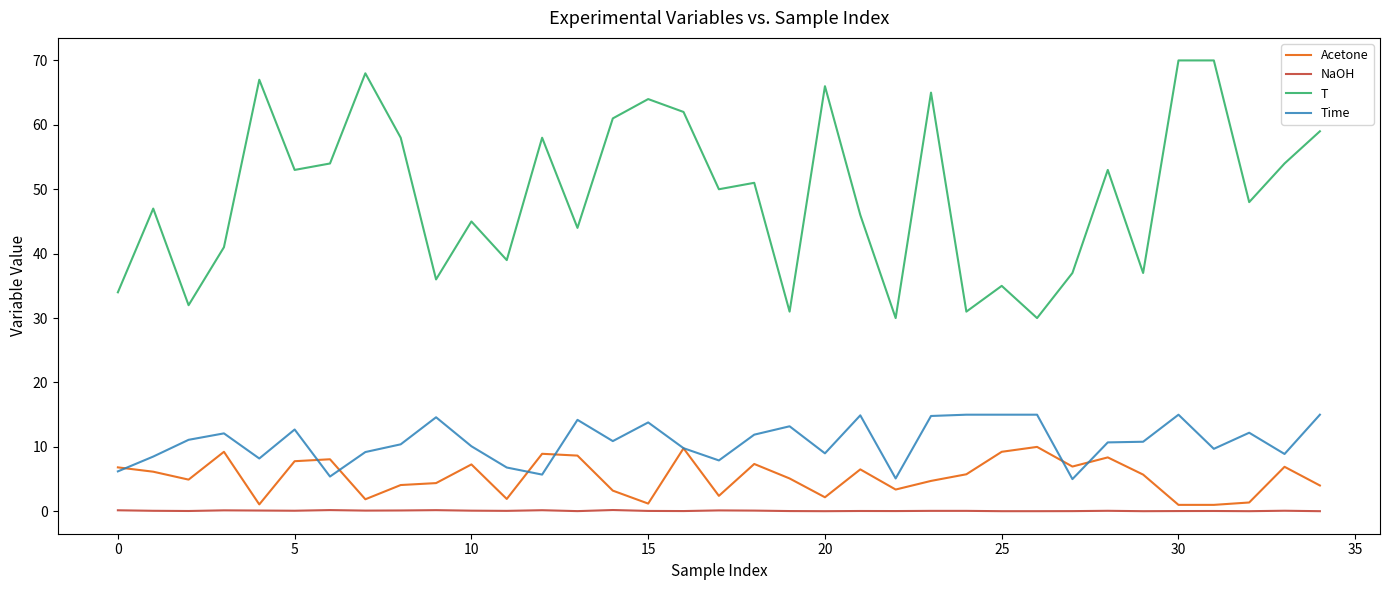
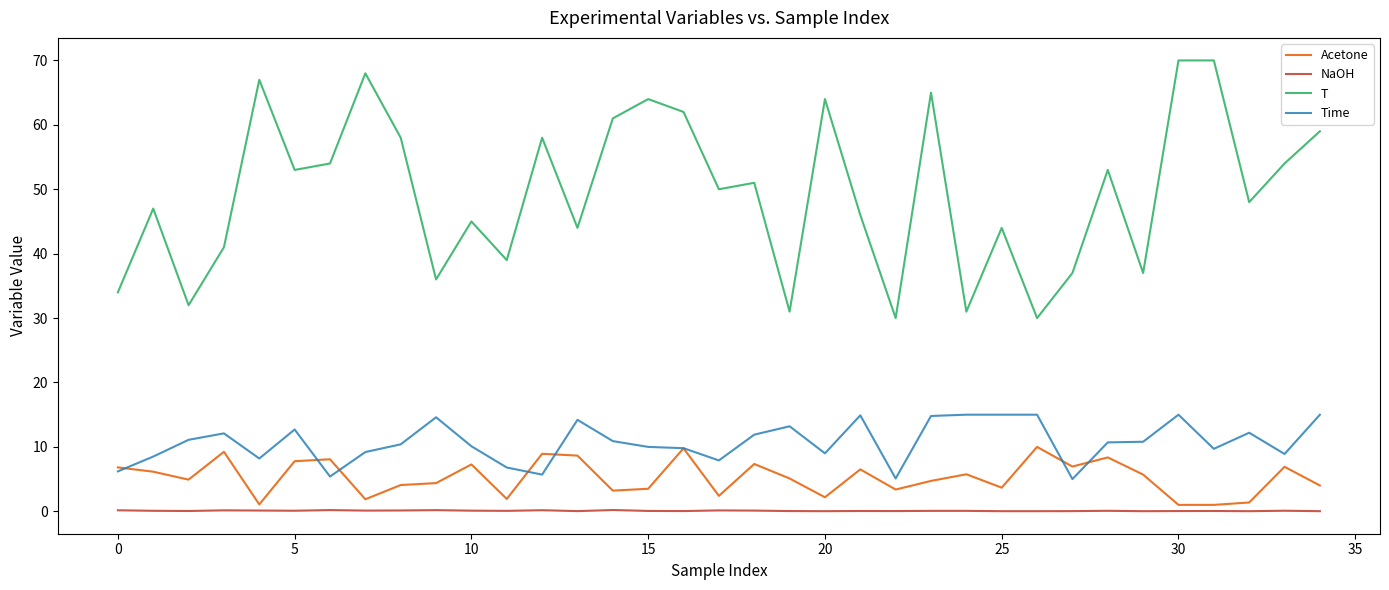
Acetone, 15: 1 -> 4
Time, 15: 14 -> 10
T, 20: 66 -> 64
Acetone, 25: 9 -> 4
T, 25: 35 -> 44
